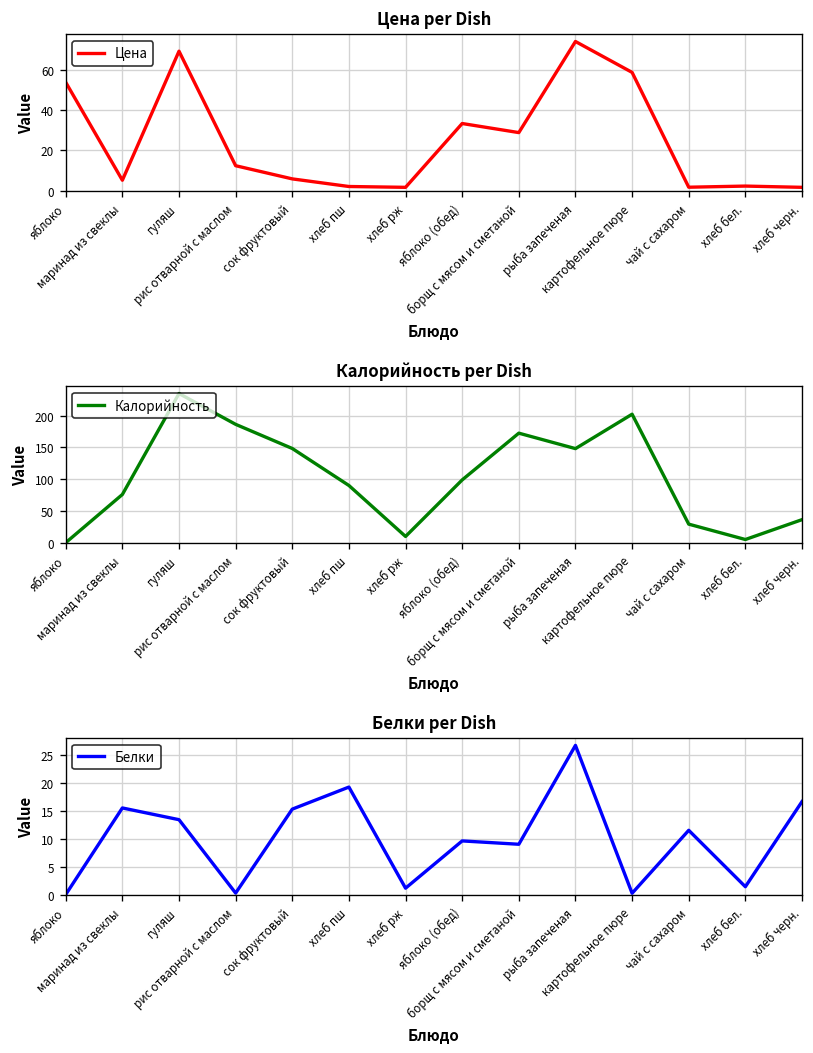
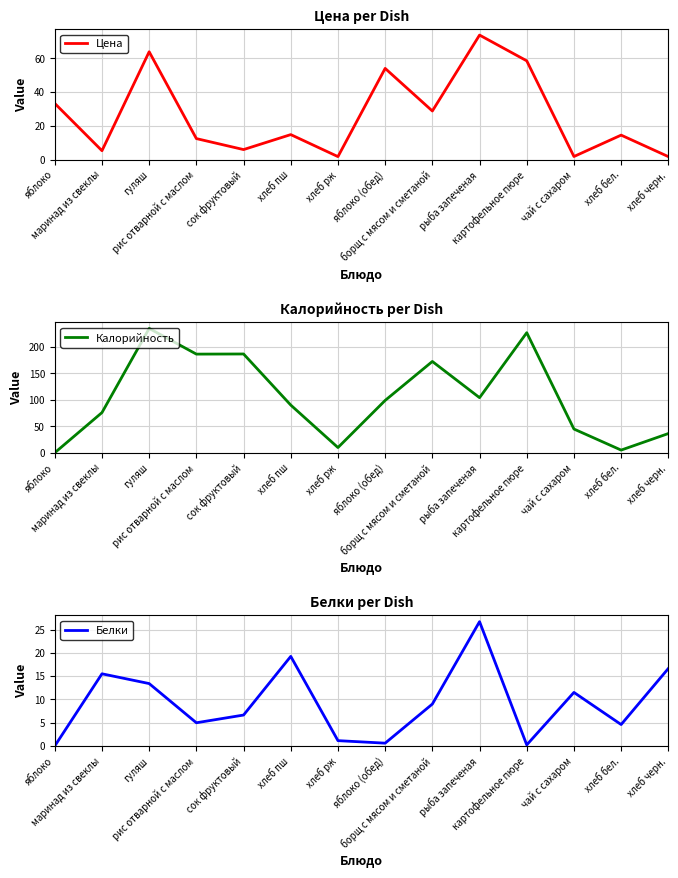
Цена per Dish, яблоко: 54 -> 33
Цена per Dish, гуляш: 69 -> 64
Цена per Dish, хлеб пш: 2 -> 15
Цена per Dish, яблоко (обед): 33 -> 54
Цена per Dish, хлеб бел.: 2 -> 14
Калорийность per Dish, сок фруктовый: 150 -> 190
Калорийность per Dish, рыба запеченая: 150 -> 100
Калорийность per Dish, картофельное пюре: 200 -> 230
Калорийность per Dish, чай с сахаром: 30 -> 40
Белки per Dish, рис отварной с маслом: 0 -> 5
Белки per Dish, сок фруктовый: 15 -> 7
Белки per Dish, яблоко (обед): 10 -> 1
Белки per Dish, хлеб бел.: 1 -> 5
